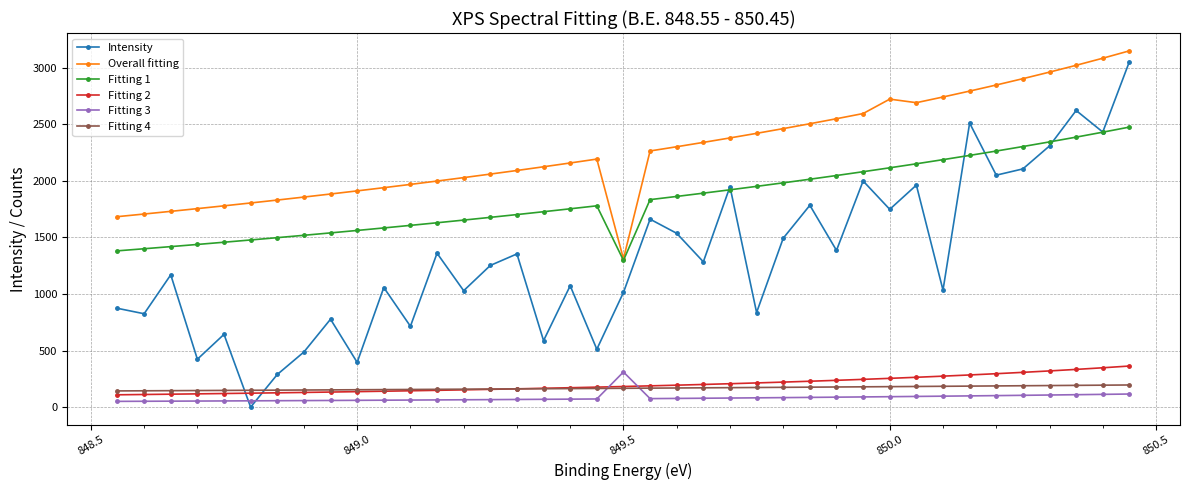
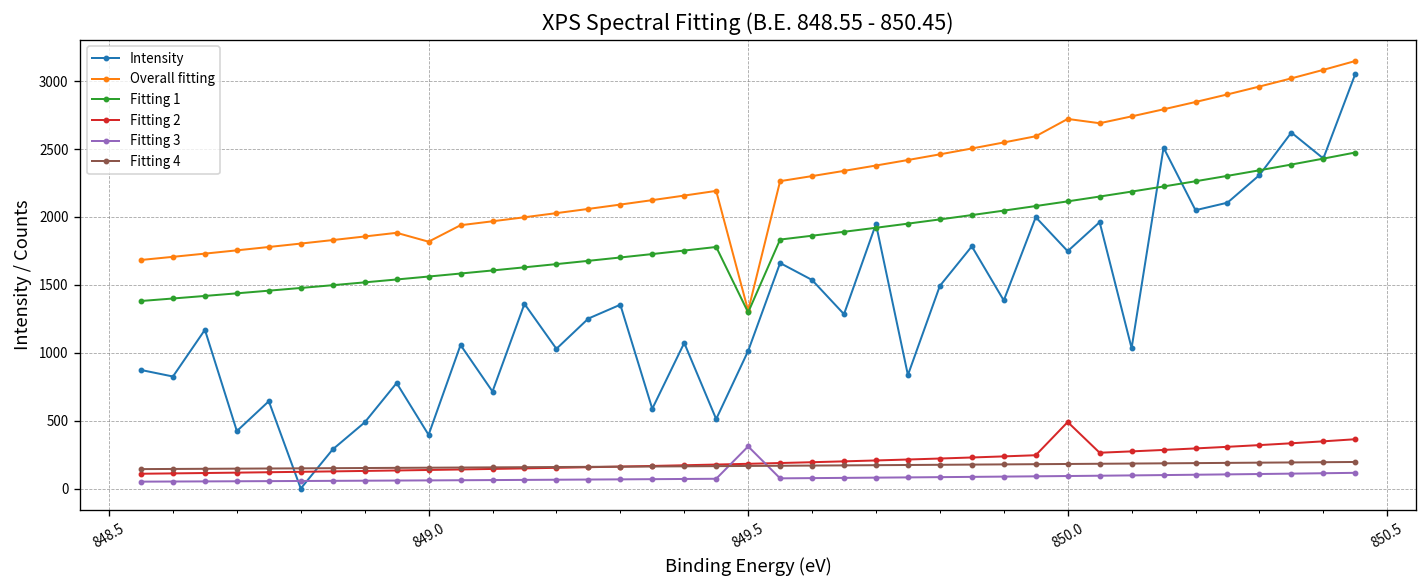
Overall fitting, 849.0: 1910 -> 1820
Fitting 2, 850.0: 250 -> 490
